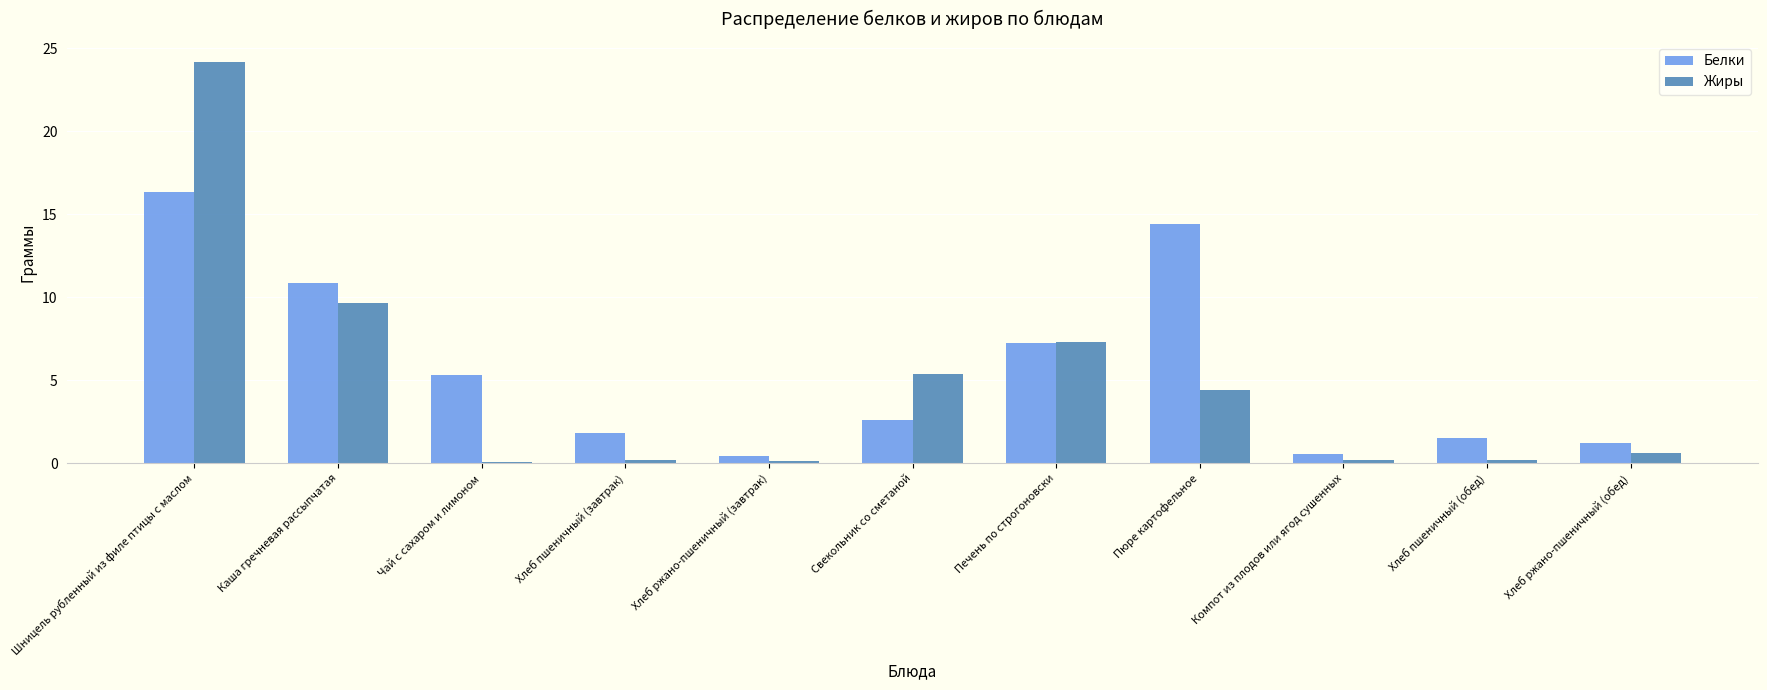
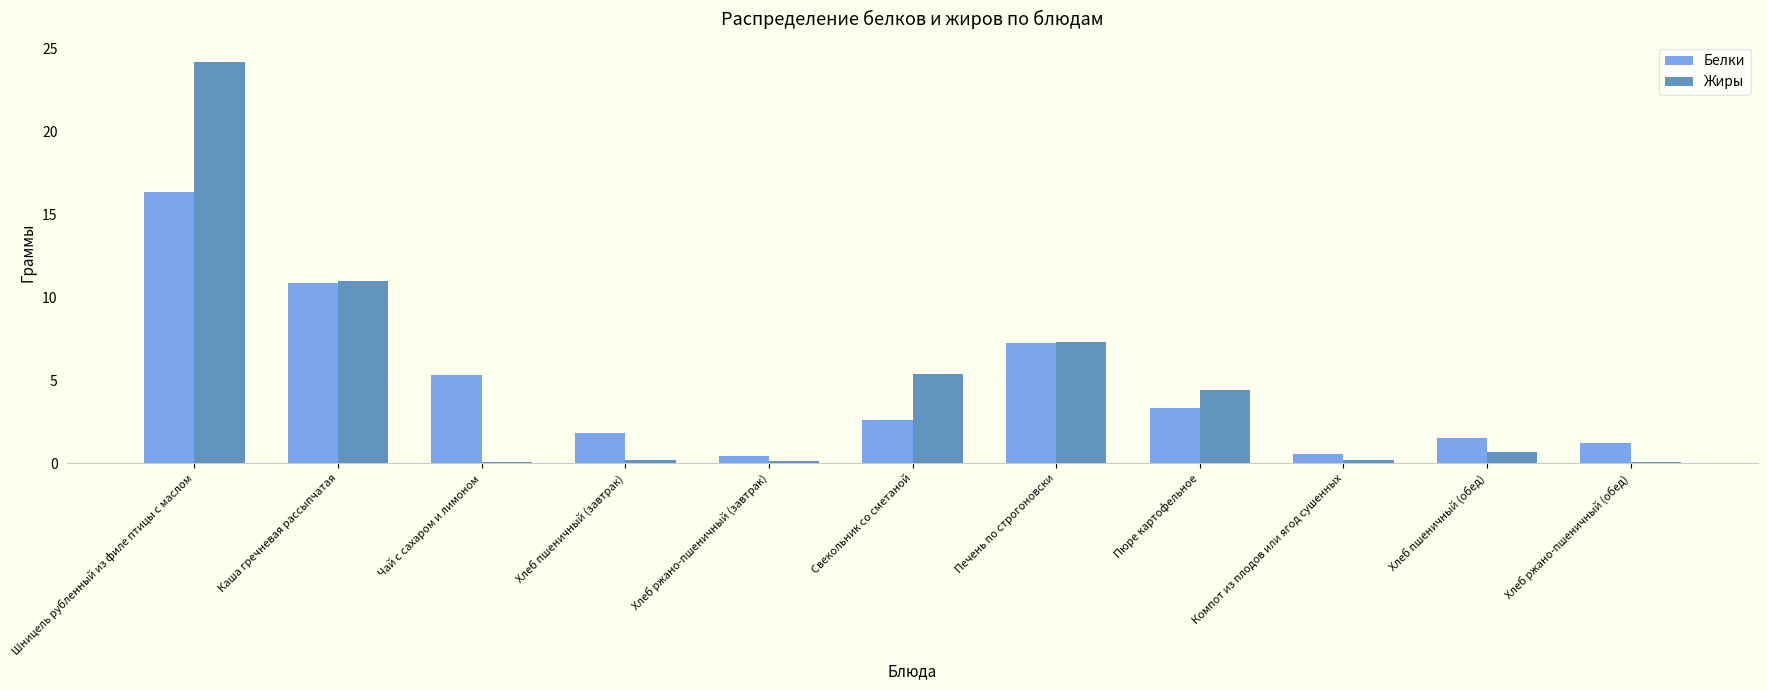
Жиры, Каша гречневая рассыпчатая: 9.7 -> 11.0
Белки, Пюре картофельное: 14.4 -> 3.3
Жиры, Хлеб пшеничный (обед): 0.2 -> 0.7
Жиры, Хлеб ржано-пшеничный (обед): 0.6 -> 0.1
